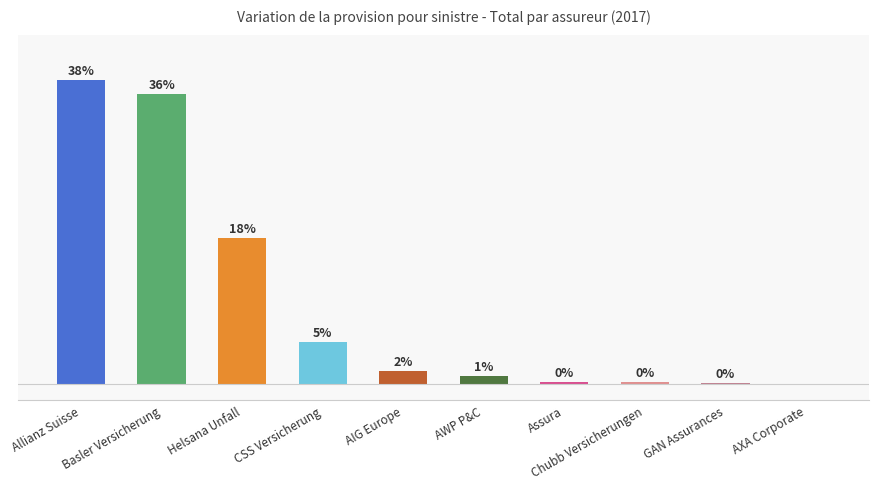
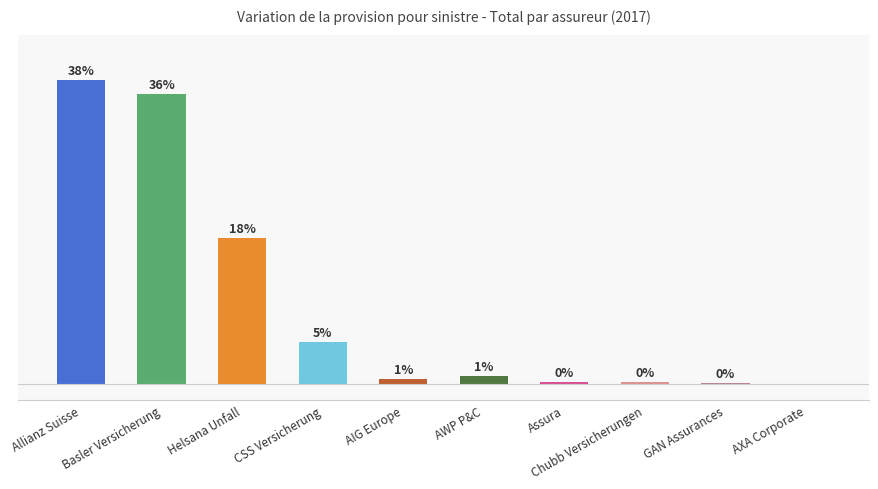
AIG Europe: 2% -> 1%
